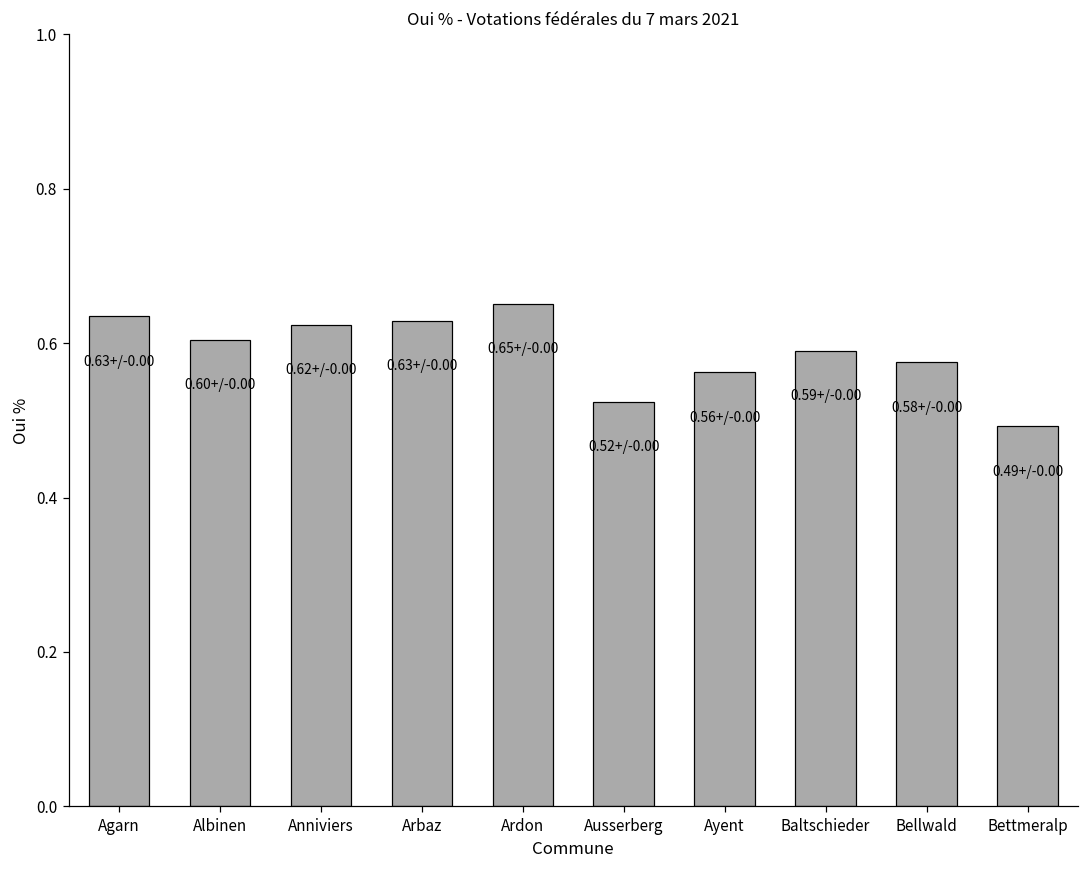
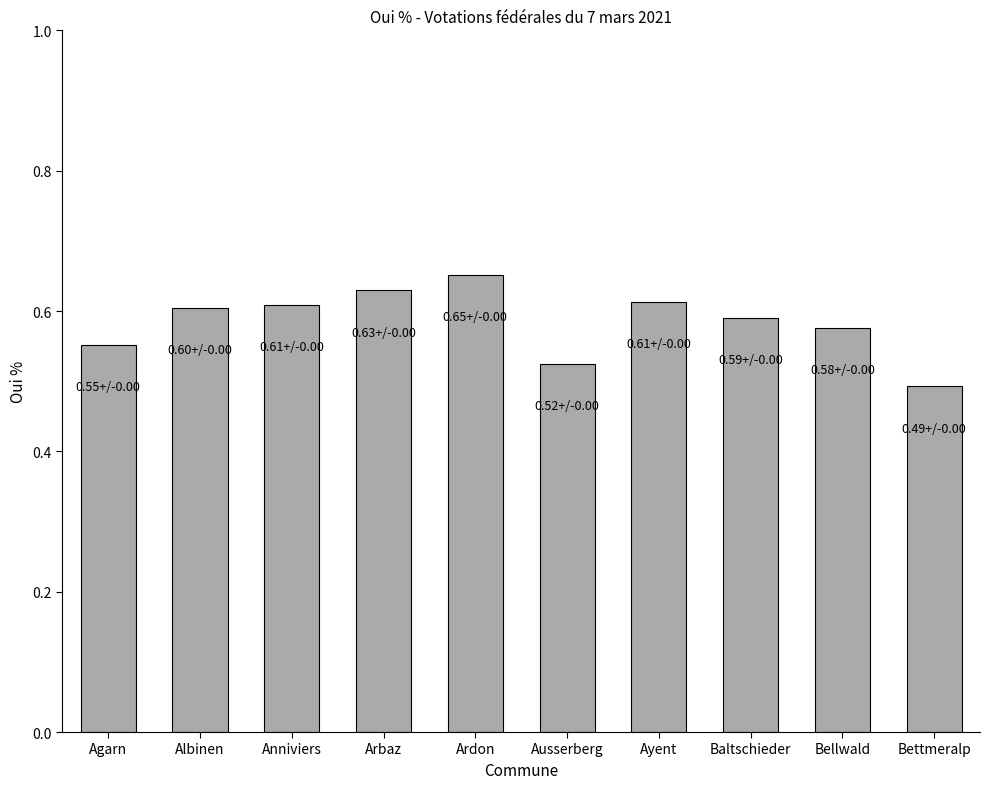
Agarn: 0.63+/ -> 0.55+/
Anniviers: 0.62+/ -> 0.61+/
Ayent: 0.56+/ -> 0.61+/
